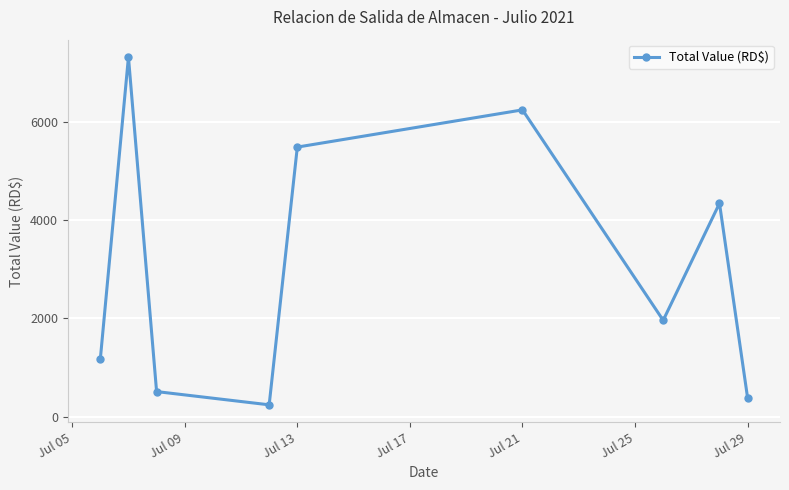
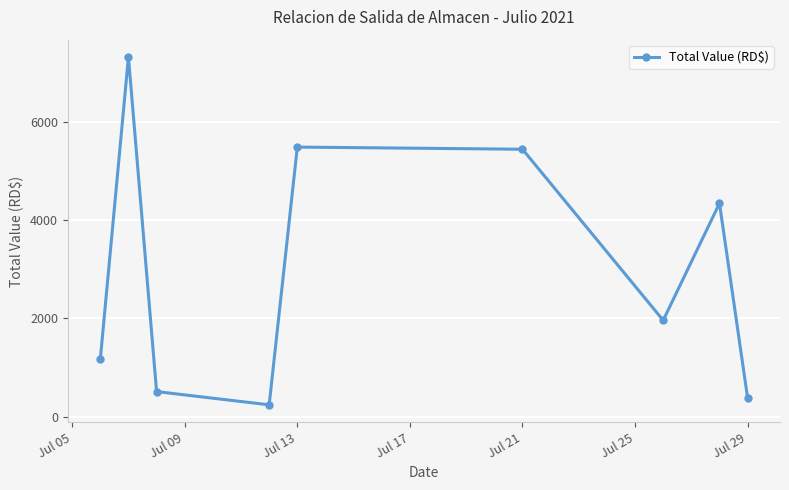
Jul 21: 6200 -> 5400
